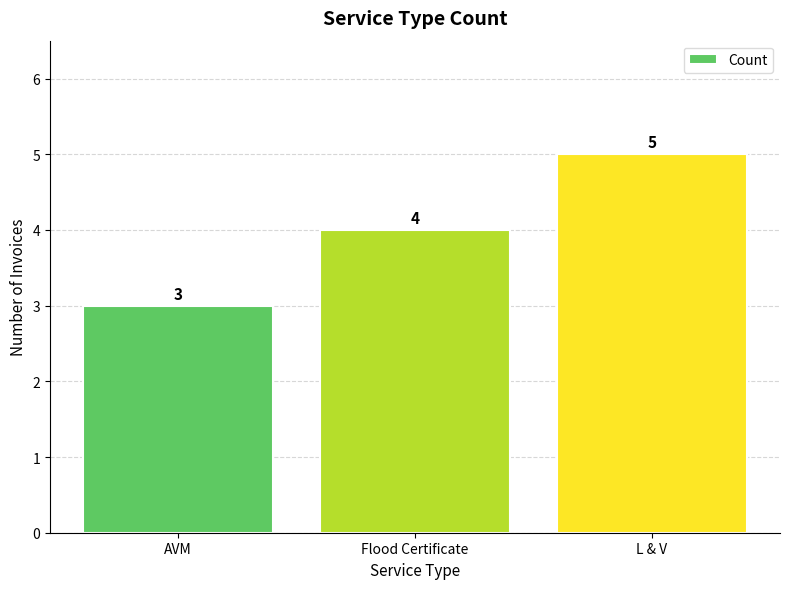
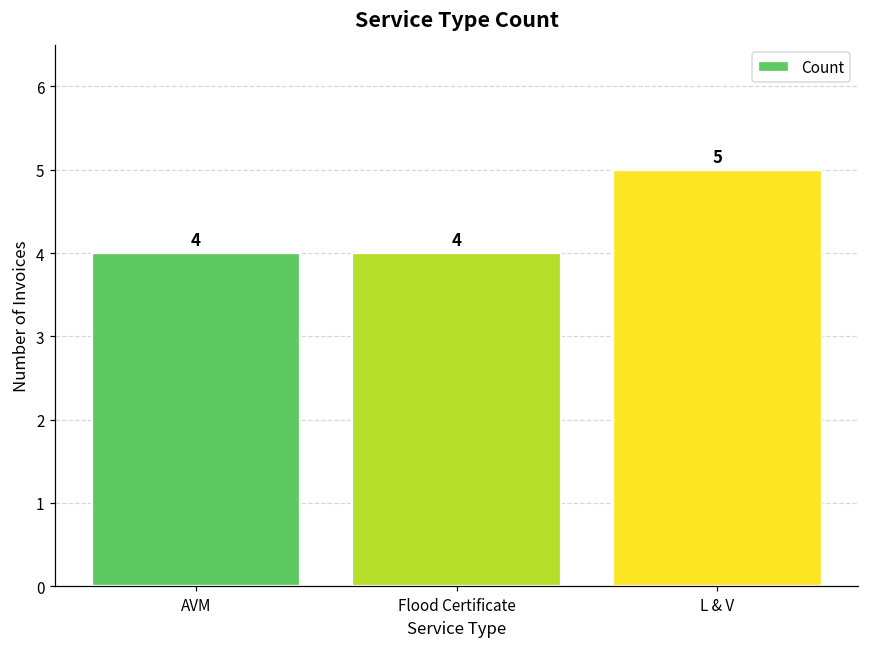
AVM: 3 -> 4
